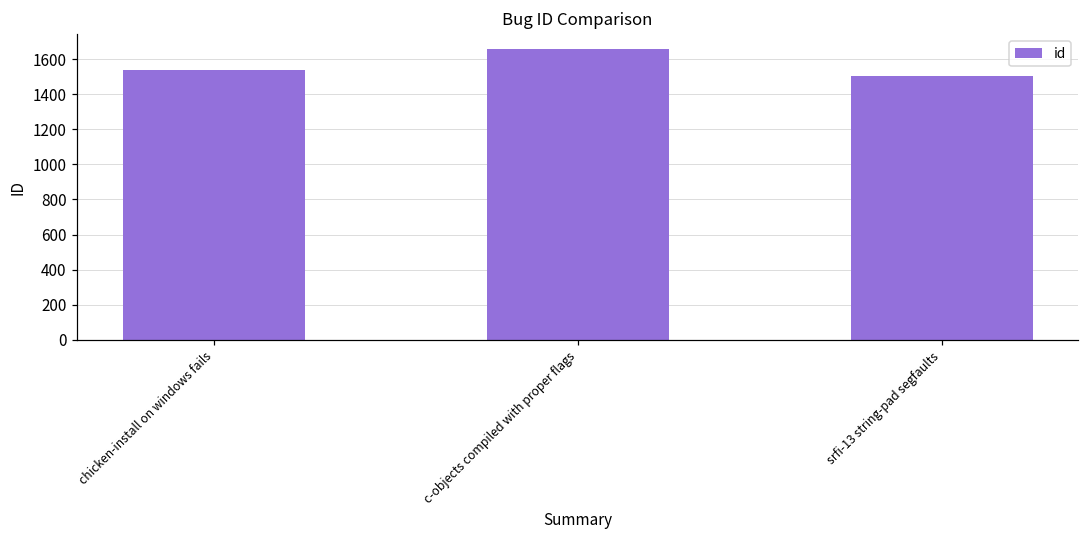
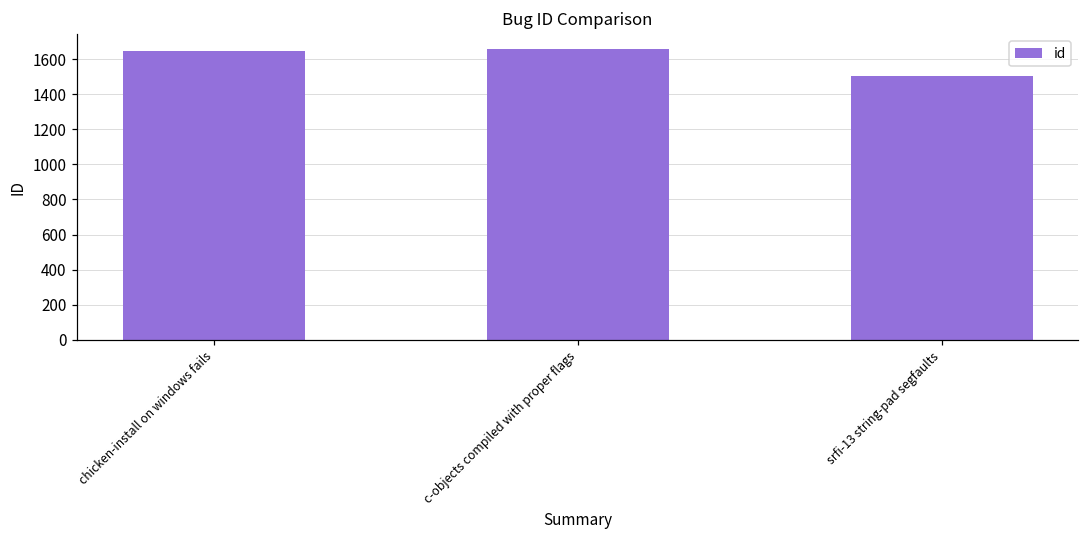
chicken-install on windows fails: 1540 -> 1650
